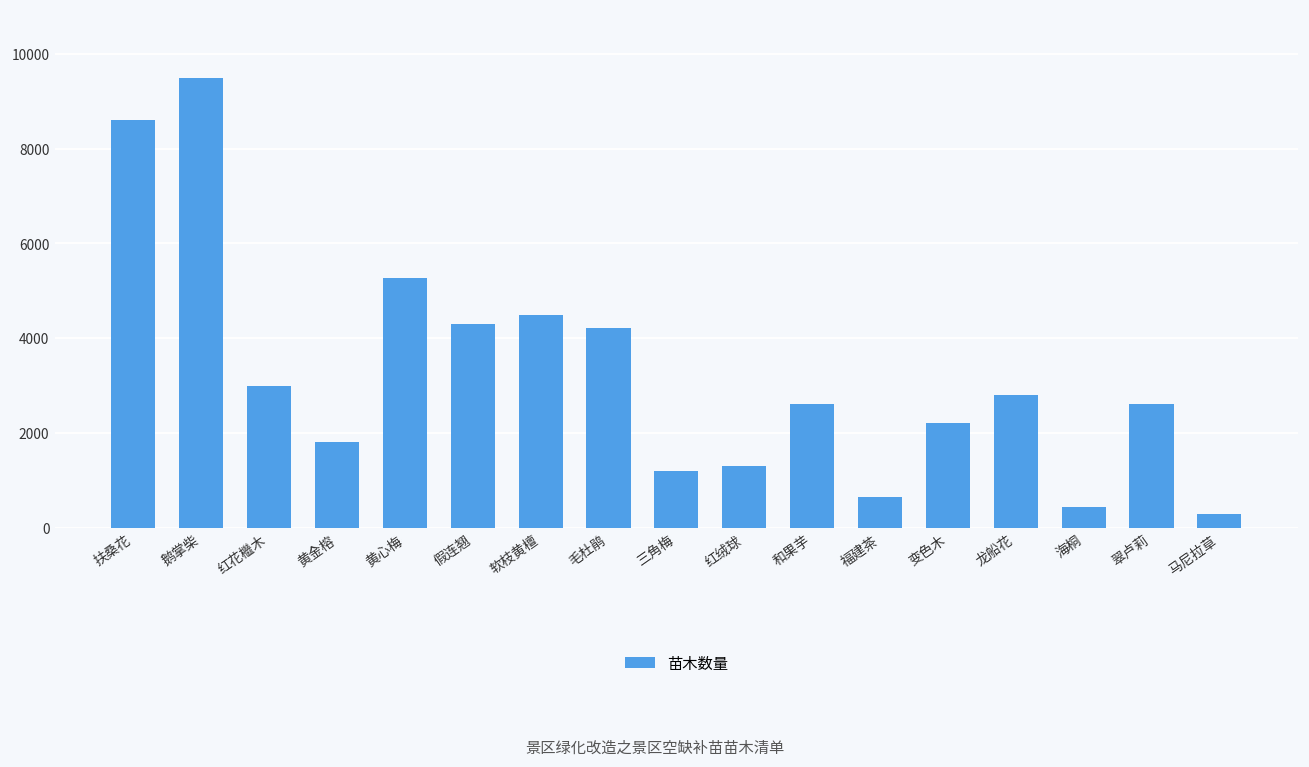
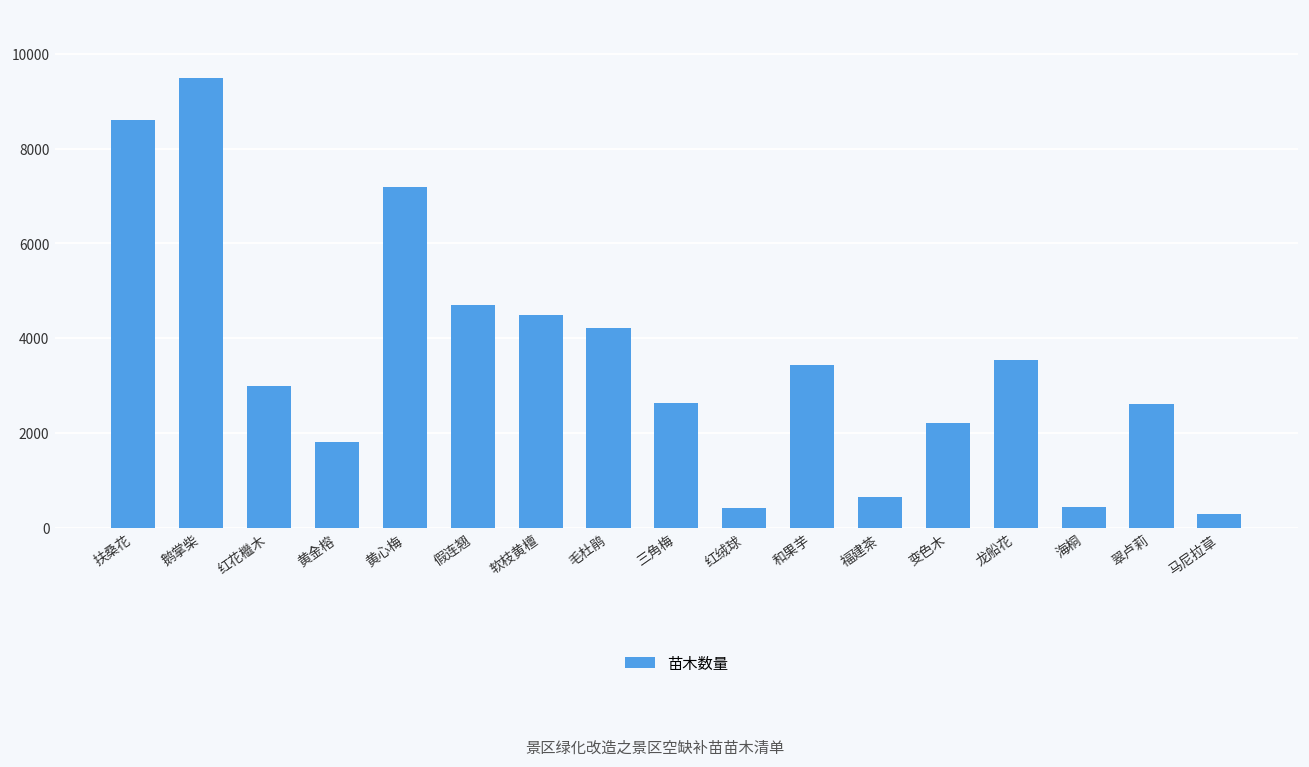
黄心梅: 5300 -> 7200
假连翘: 4300 -> 4700
三角梅: 1200 -> 2600
红绒球: 1300 -> 400
和果芋: 2600 -> 3400
龙船花: 2800 -> 3500
